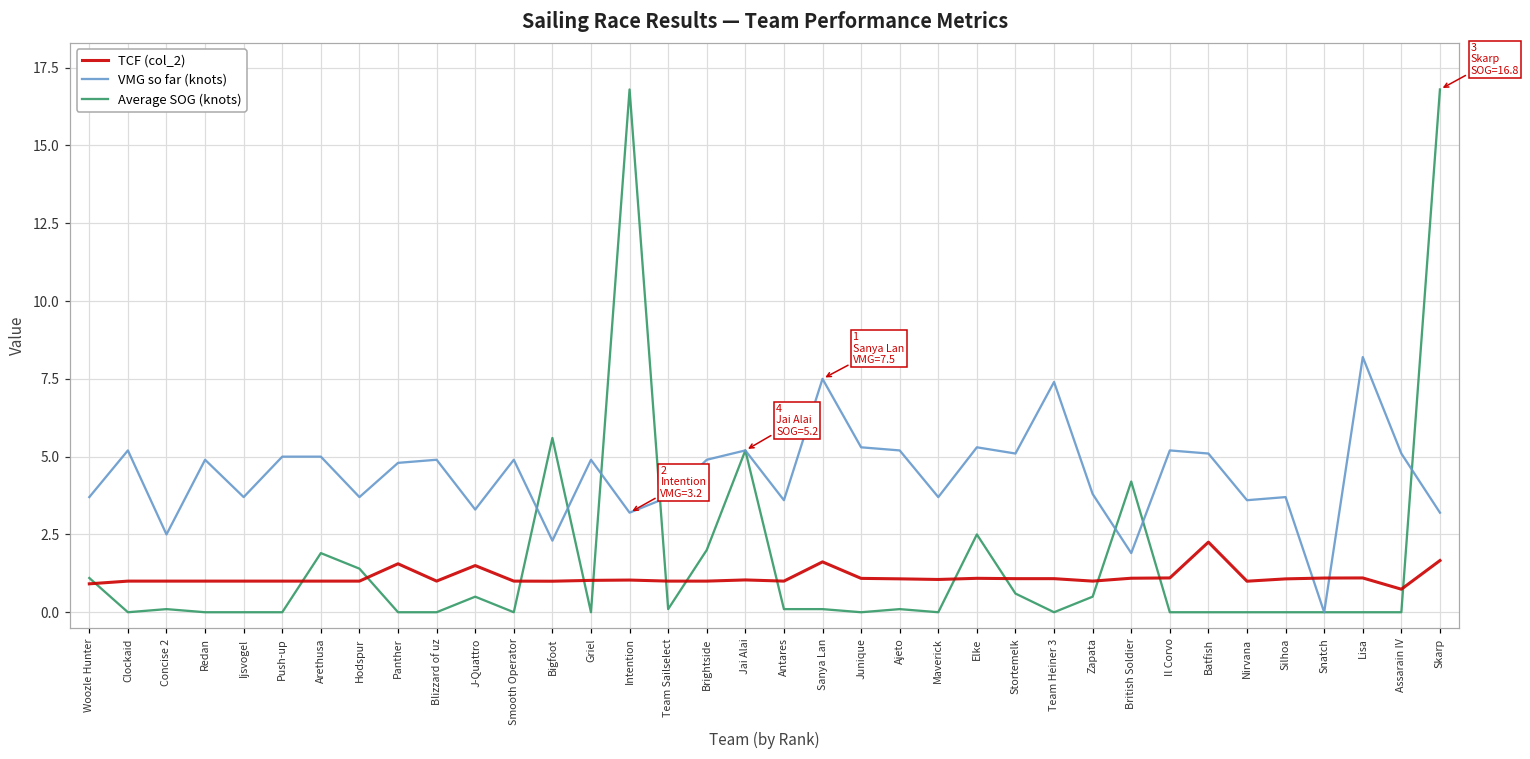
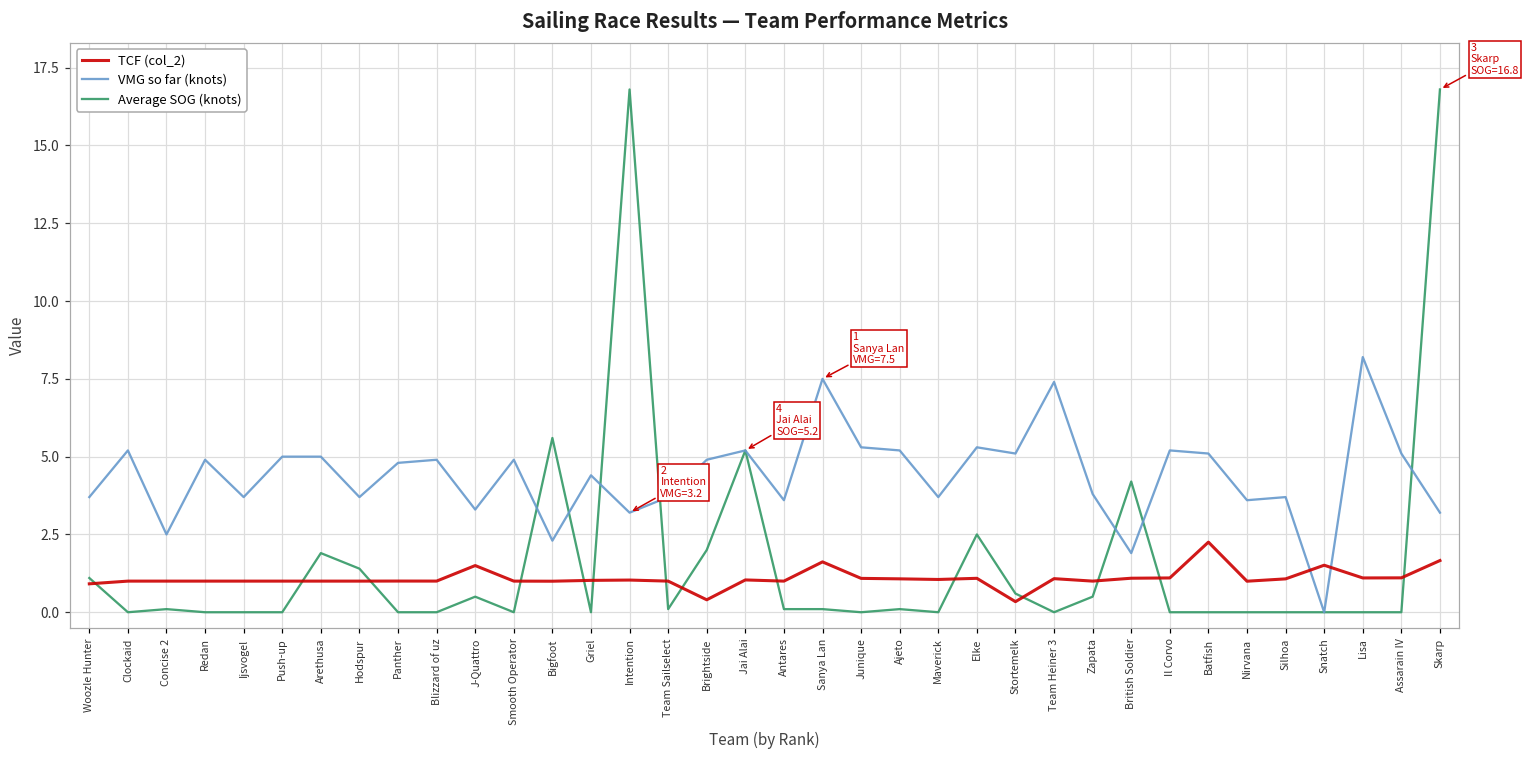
TCF (col_2), Panther: 1.6 -> 1.0
VMG so far (knots), Griel: 4.9 -> 4.4
TCF (col_2), Brightside: 1.0 -> 0.4
TCF (col_2), Stortemelk: 1.1 -> 0.3
TCF (col_2), Snatch: 1.1 -> 1.5
TCF (col_2), Assarain IV: 0.7 -> 1.1
